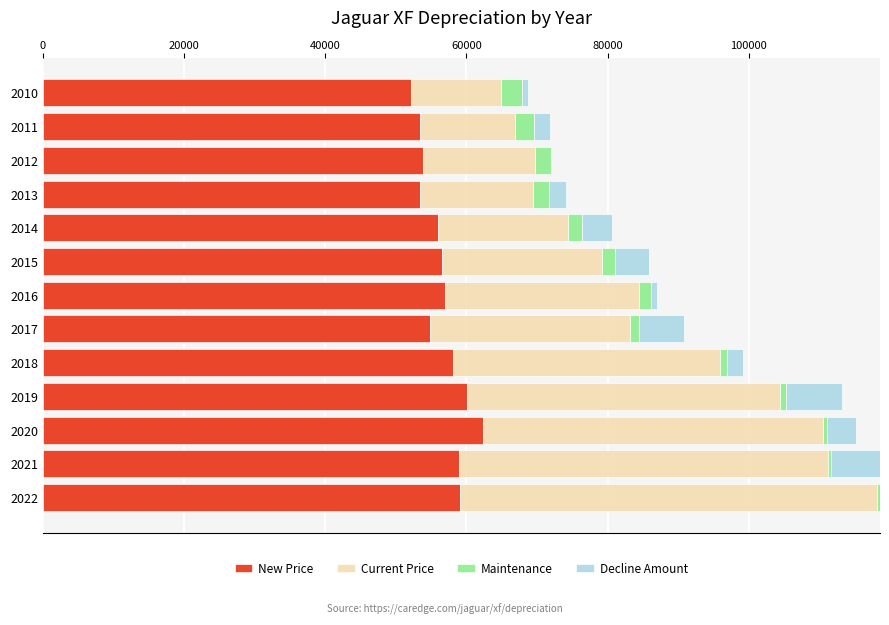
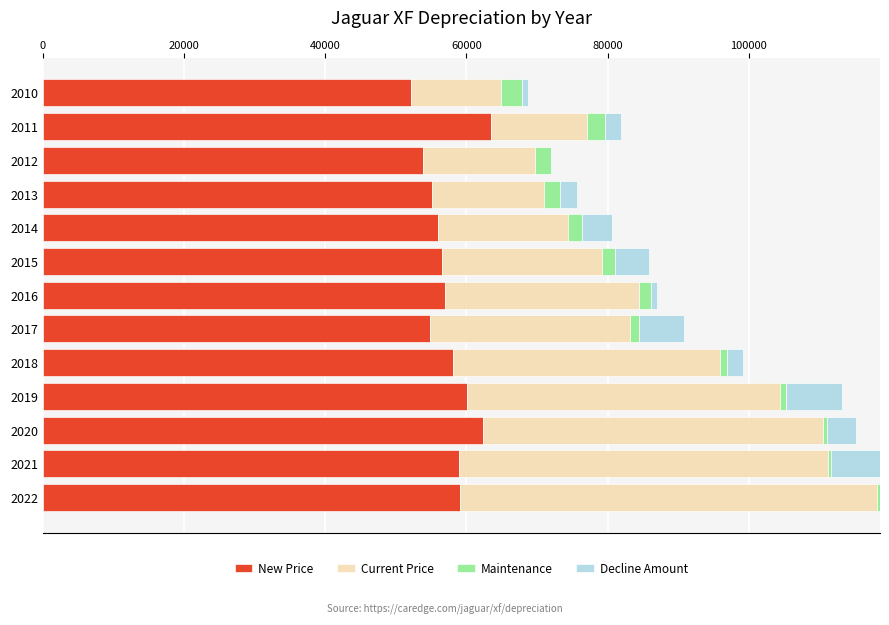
New Price, 2011: 53000 -> 63000
New Price, 2013: 53000 -> 55000
